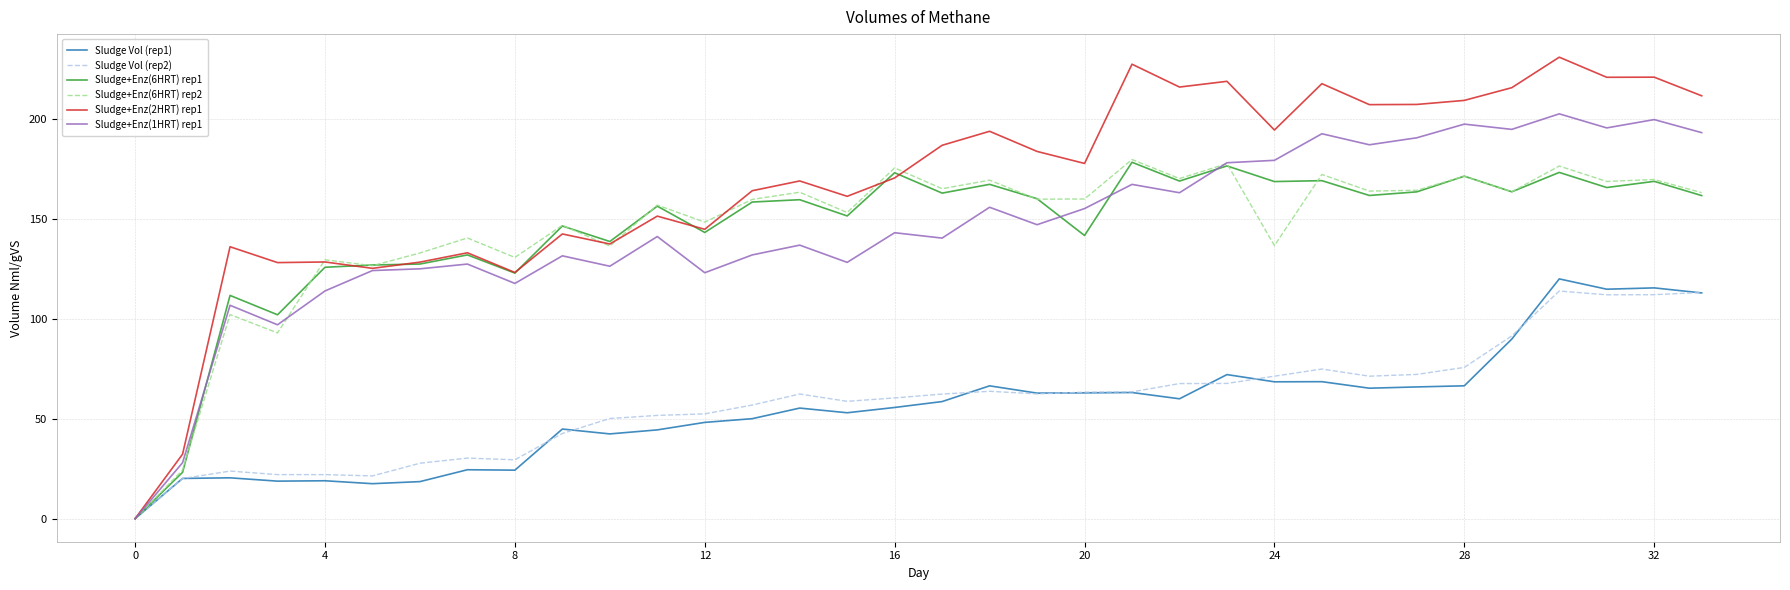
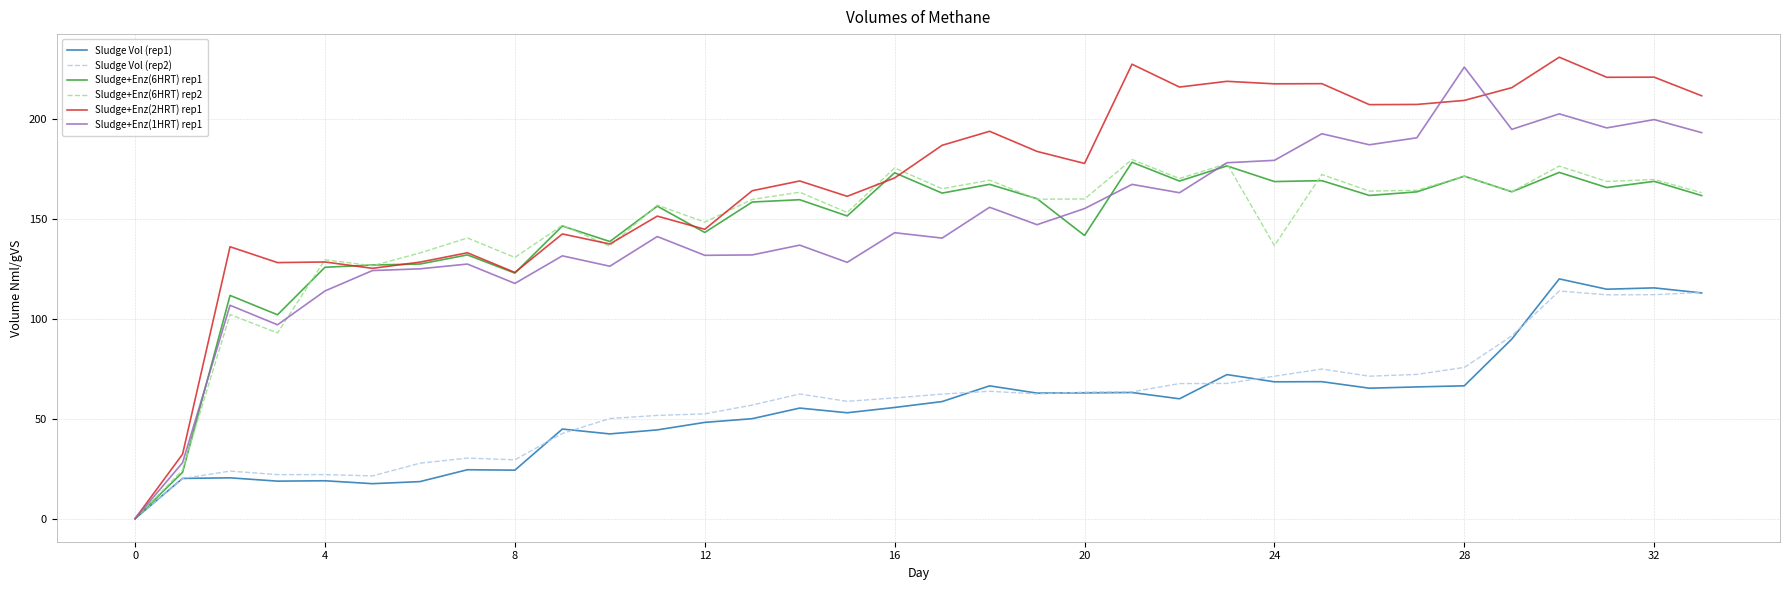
Sludge+Enz(1HRT) rep1, 12: 123 -> 132
Sludge+Enz(2HRT) rep1, 24: 194 -> 217
Sludge+Enz(1HRT) rep1, 28: 197 -> 226
